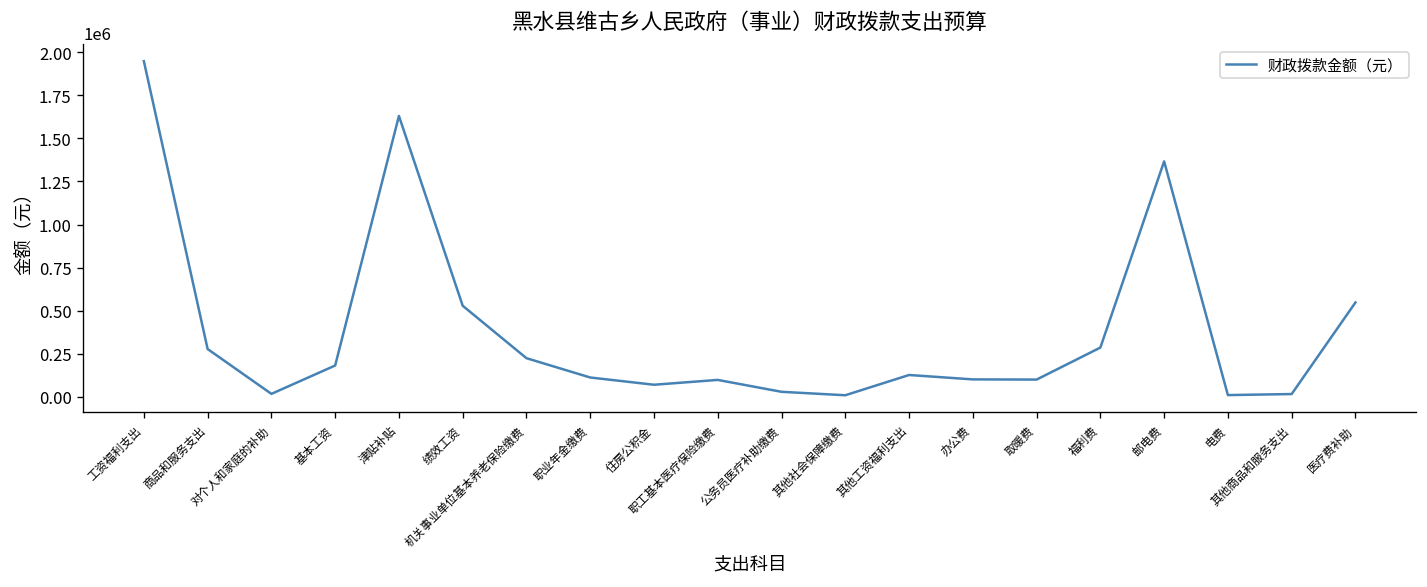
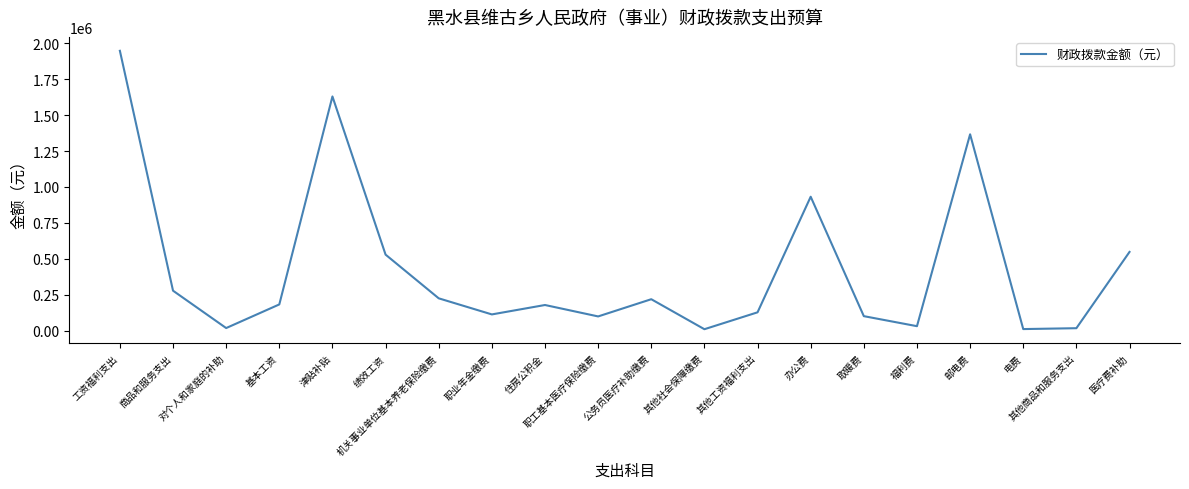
住房公积金: 70000 -> 180000
公务员医疗补助缴费: 30000 -> 220000
办公费: 100000 -> 930000
福利费: 290000 -> 30000
